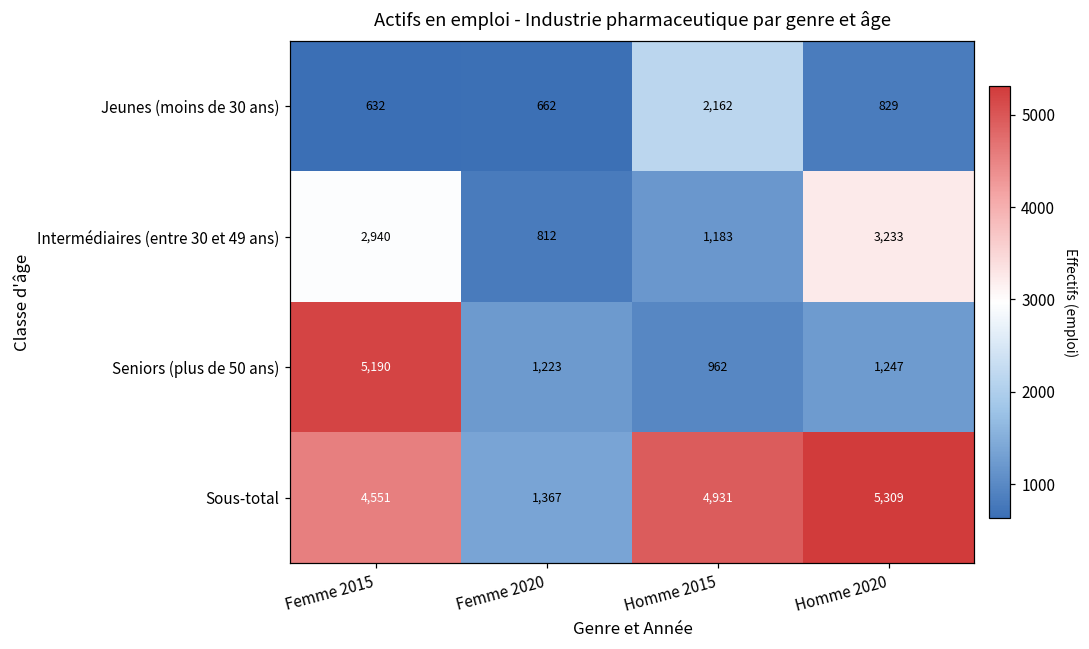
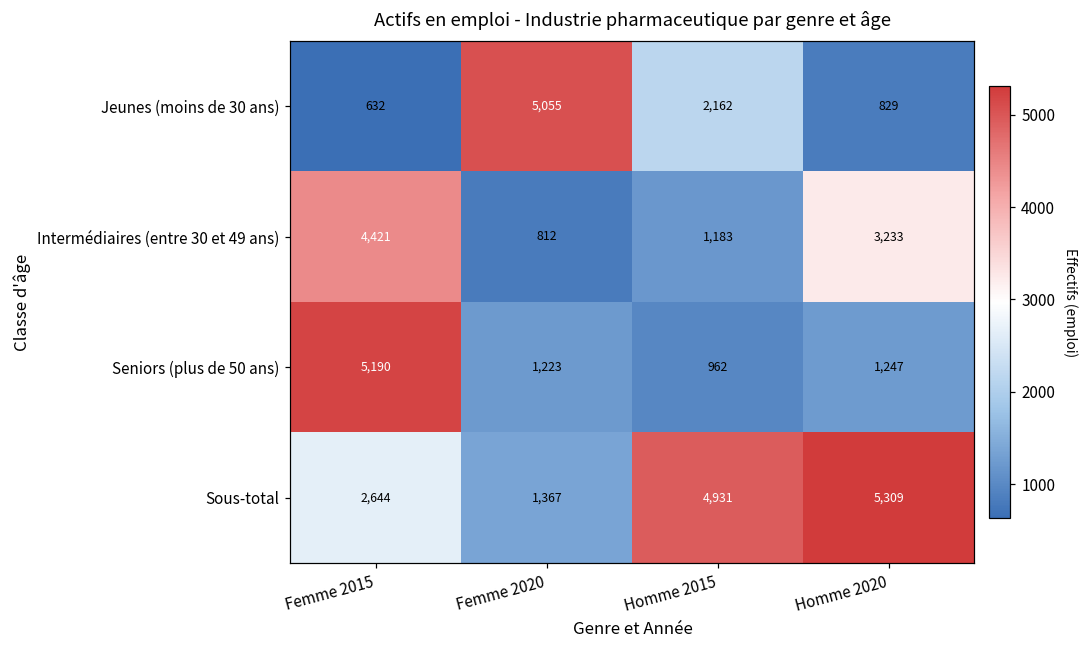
Jeunes (moins de 30 ans), Femme 2020: 662 -> 5,055
Intermédiaires (entre 30 et 49 ans), Femme 2015: 2,940 -> 4,421
Sous-total, Femme 2015: 4,551 -> 2,644
